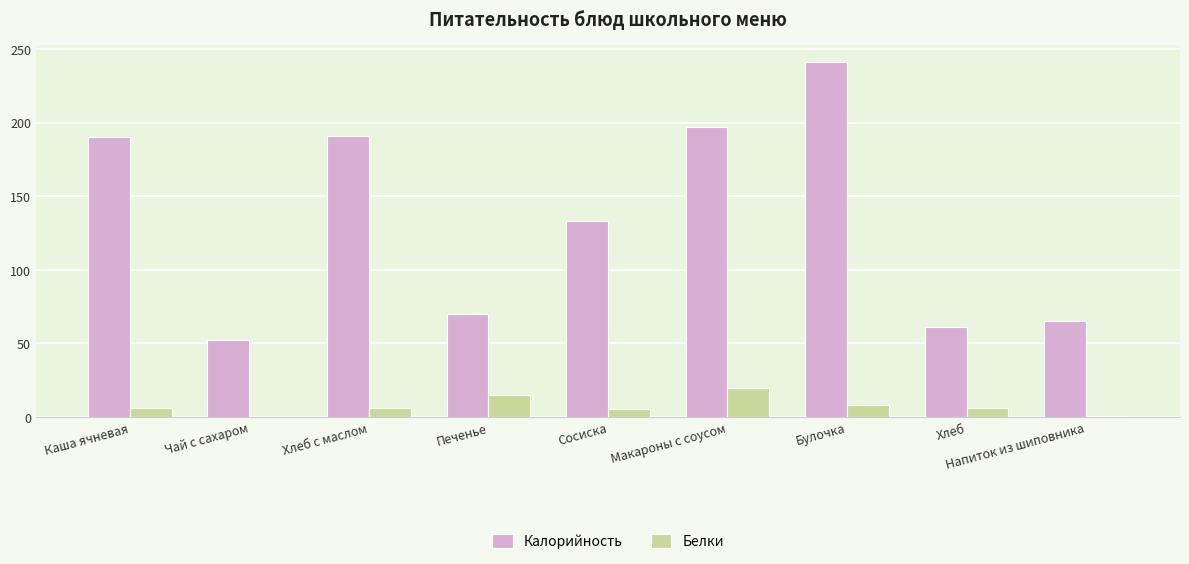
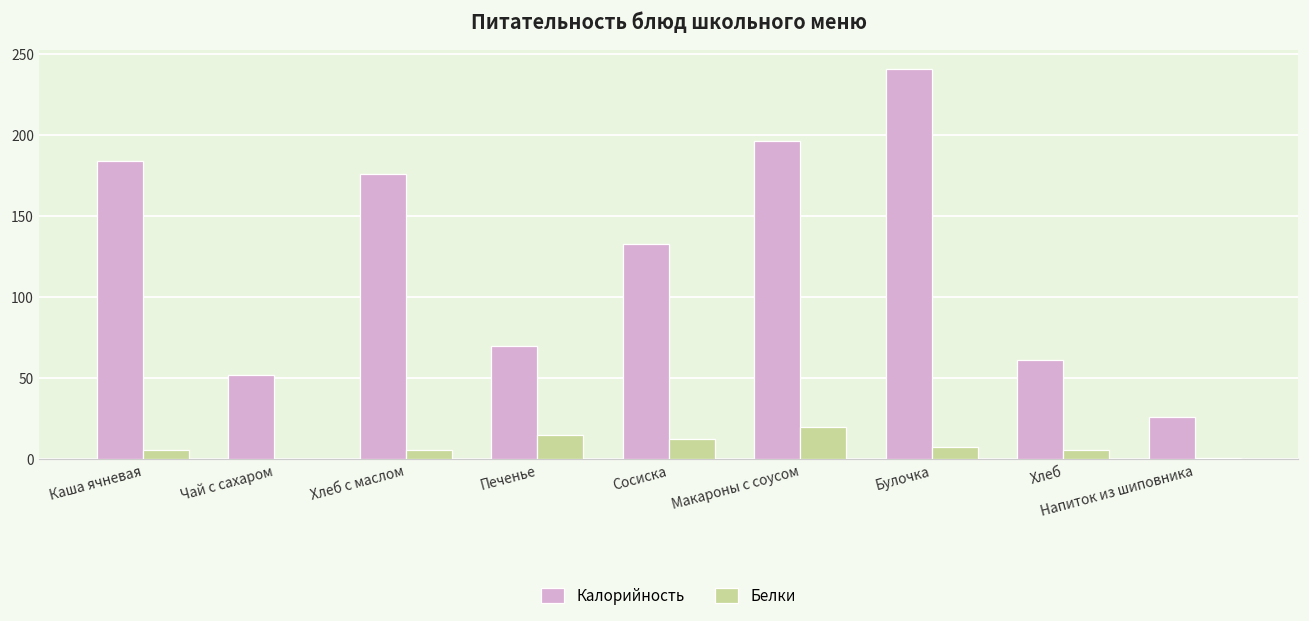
Калорийность, Каша ячневая: 190 -> 184
Калорийность, Хлеб с маслом: 191 -> 176
Белки, Сосиска: 6 -> 13
Калорийность, Напиток из шиповника: 65 -> 26
